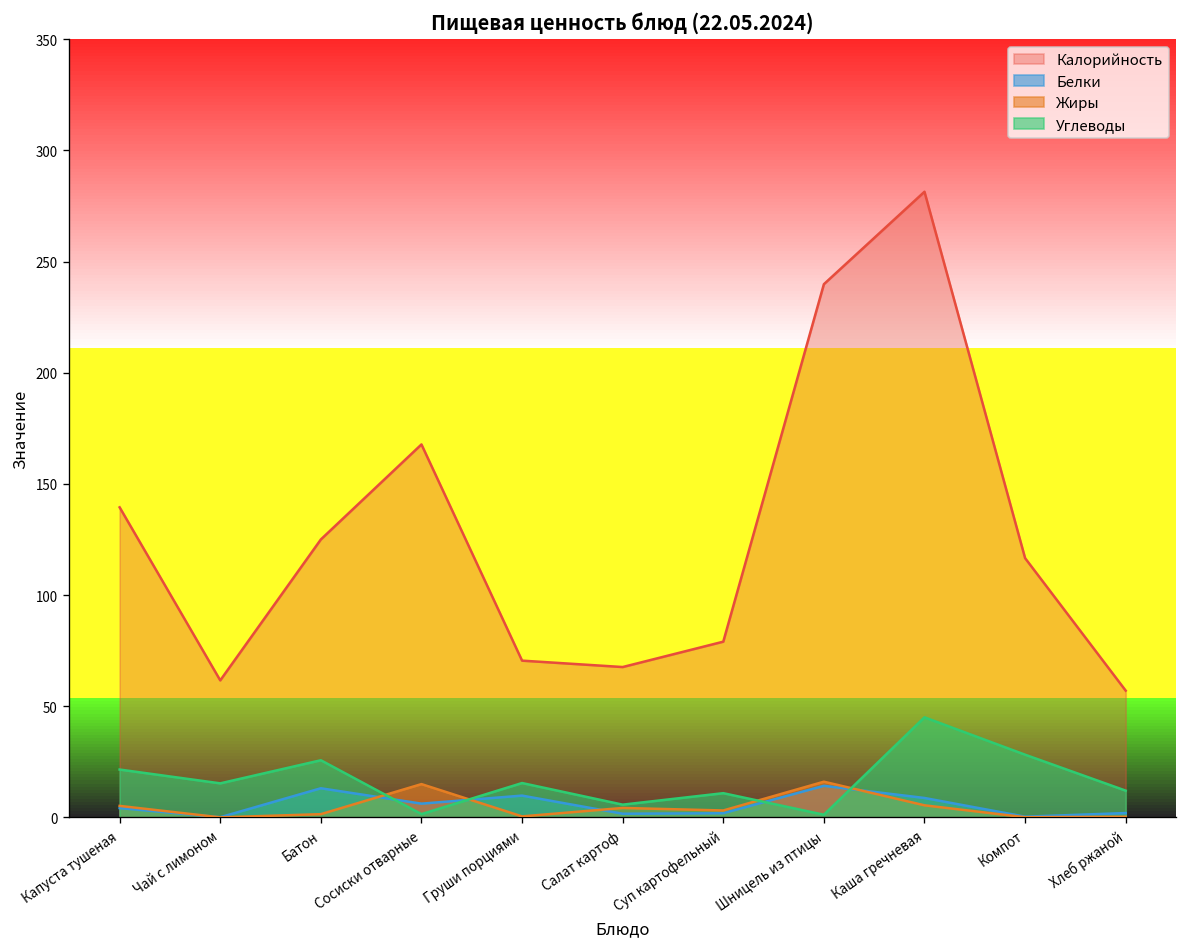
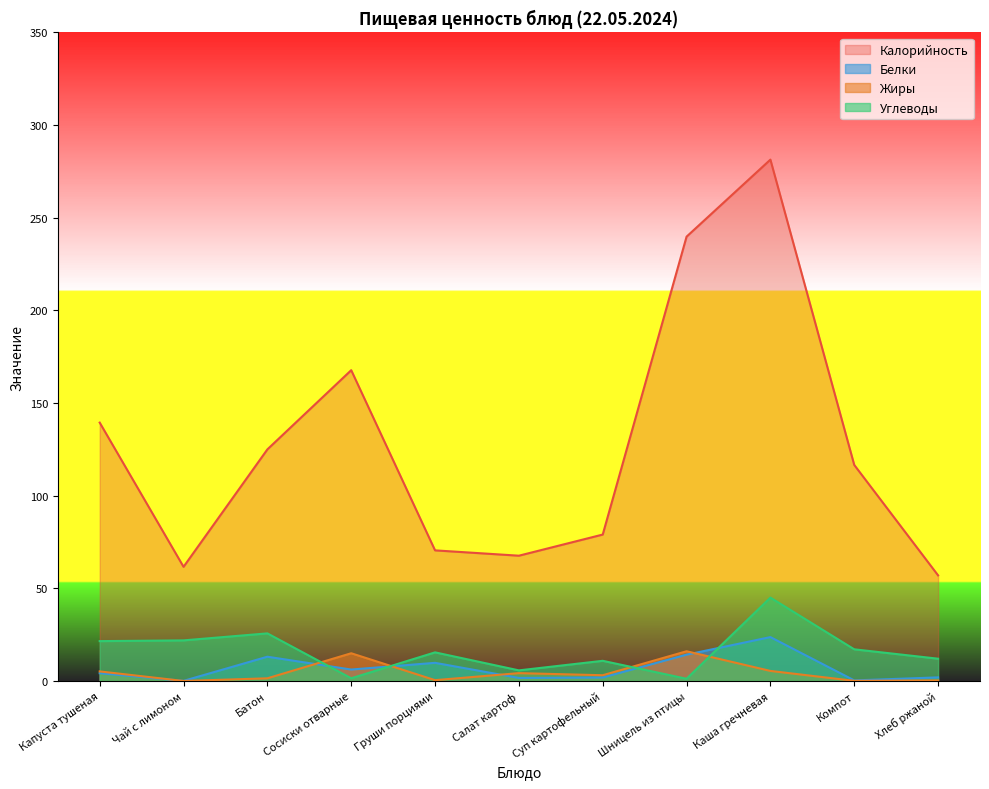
Углеводы, Чай с лимоном: 15 -> 22
Белки, Каша гречневая: 9 -> 24
Углеводы, Компот: 28 -> 17
